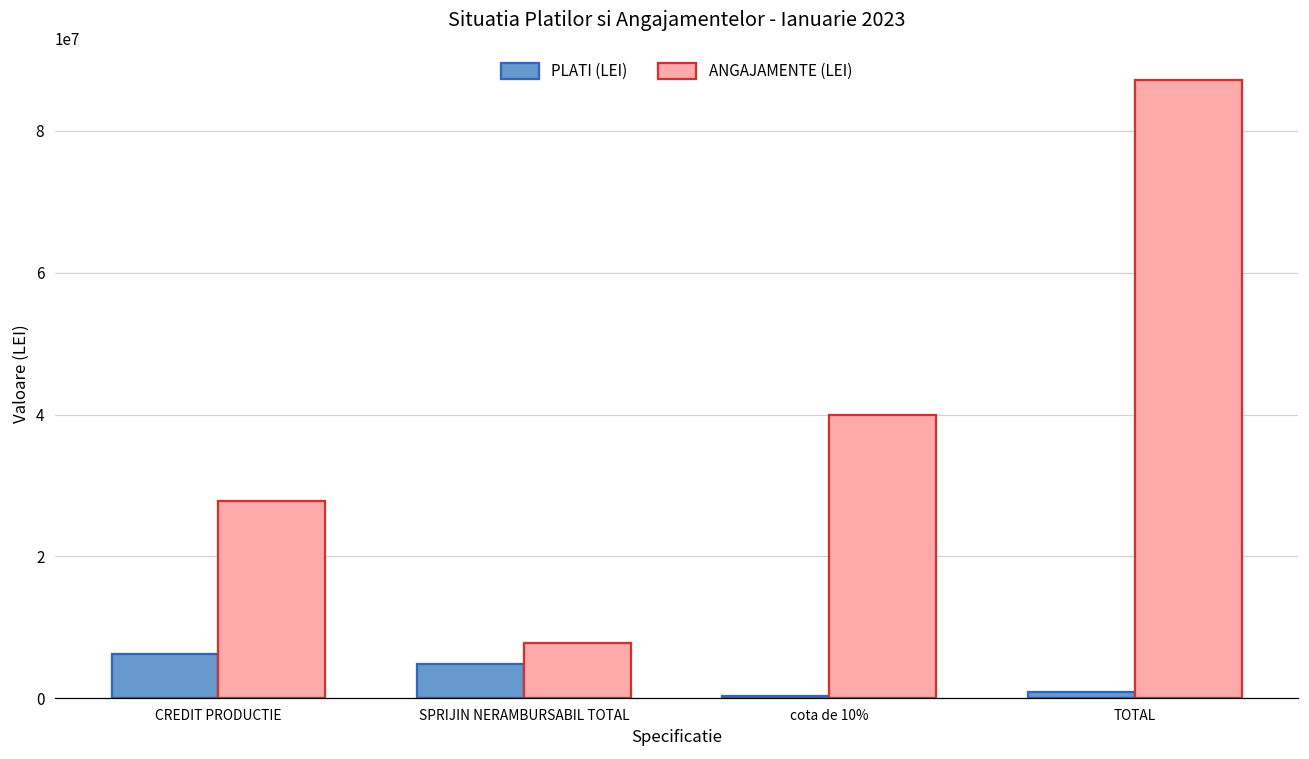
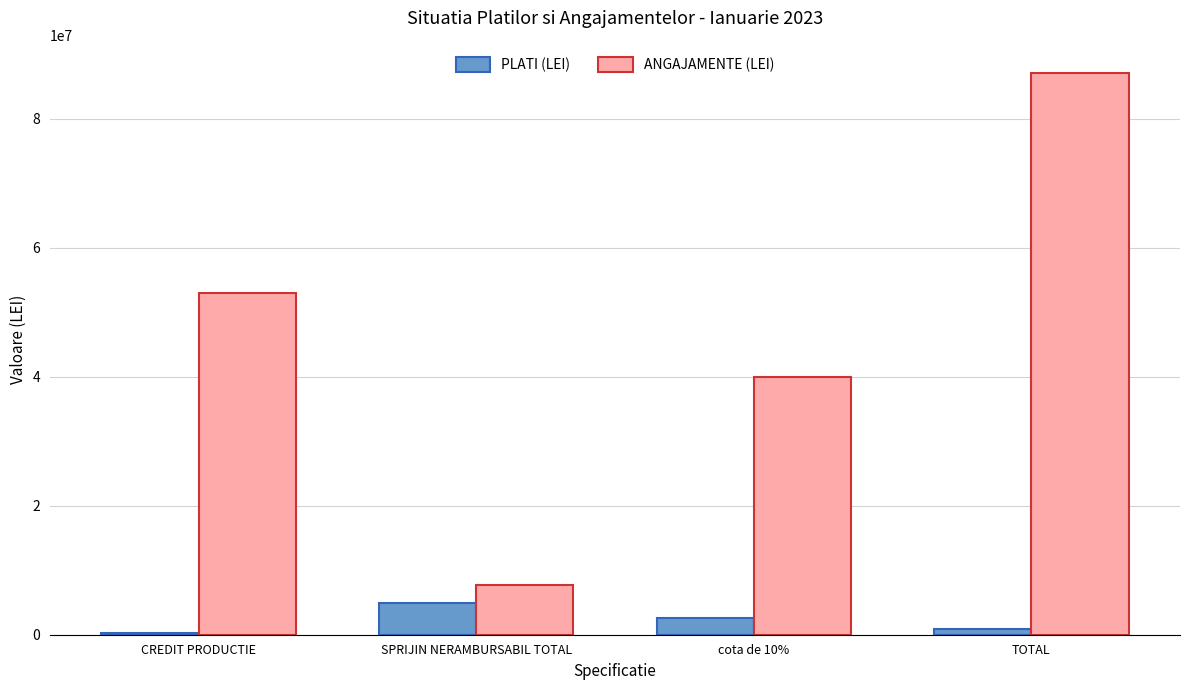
PLATI (LEI), CREDIT PRODUCTIE: 6000000 -> 0
ANGAJAMENTE (LEI), CREDIT PRODUCTIE: 28000000 -> 53000000
PLATI (LEI), cota de 10%: 0 -> 3000000
